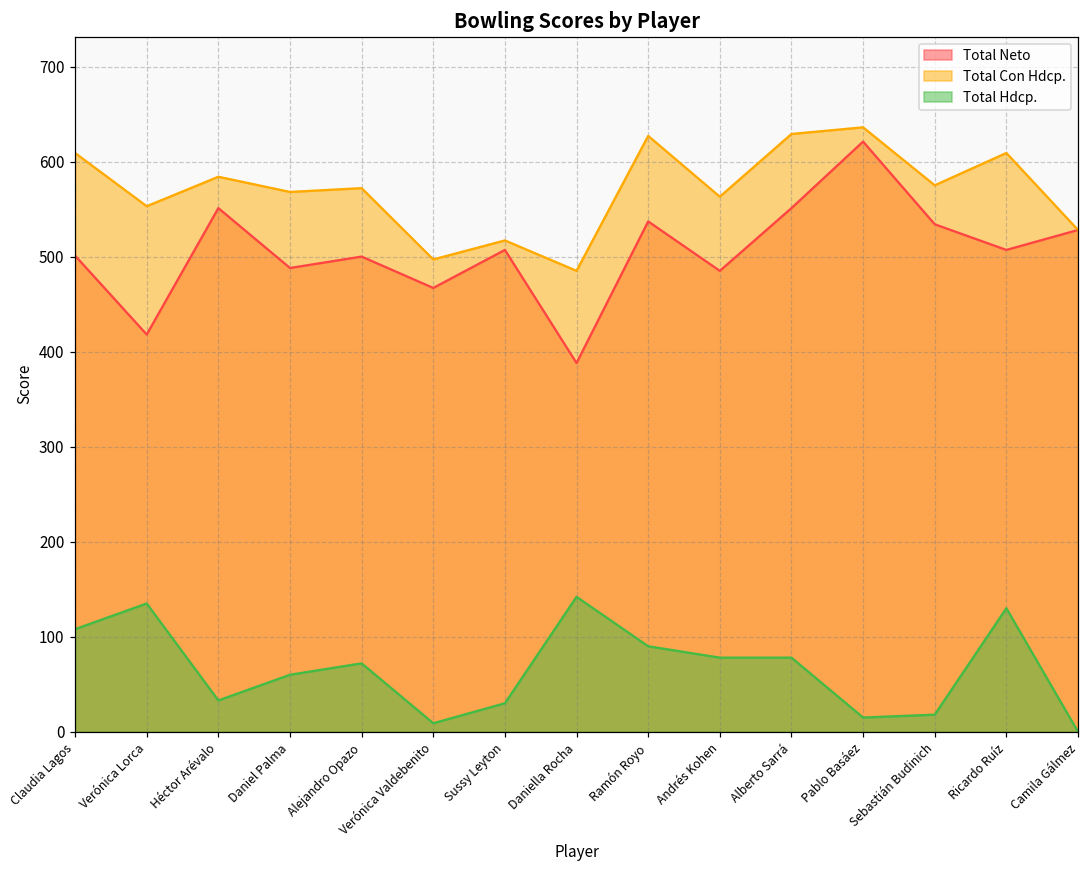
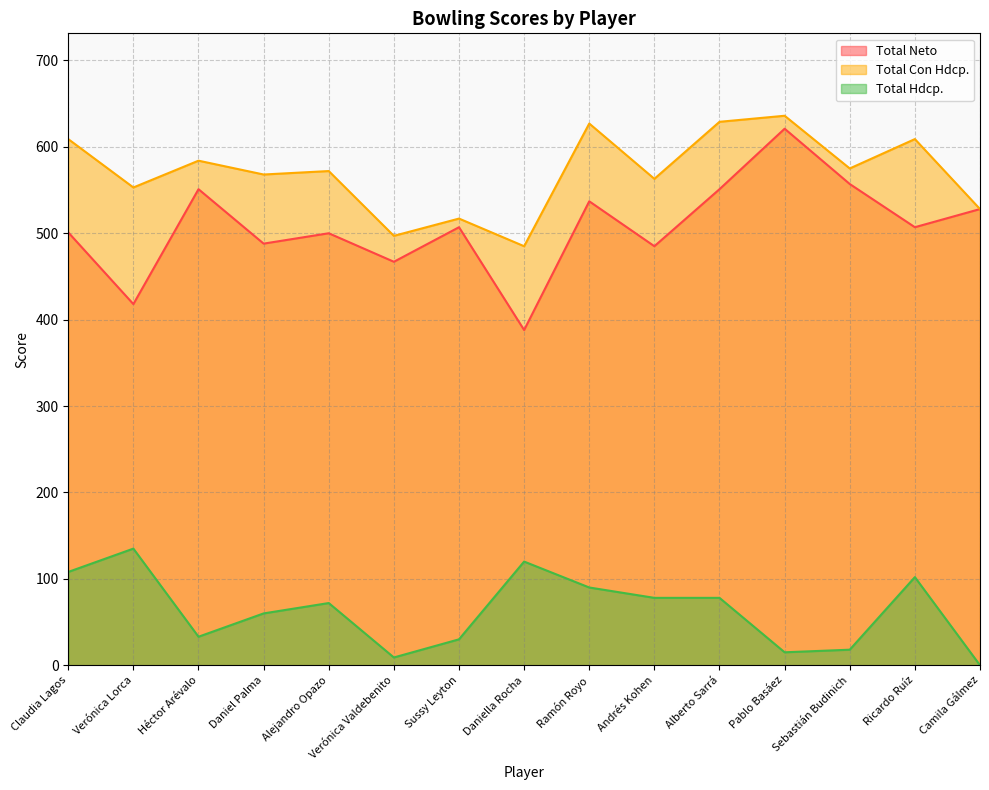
Total Hdcp., Daniella Rocha: 140 -> 120
Total Neto, Sebastián Budinich: 530 -> 560
Total Hdcp., Ricardo Ruíz: 130 -> 100
